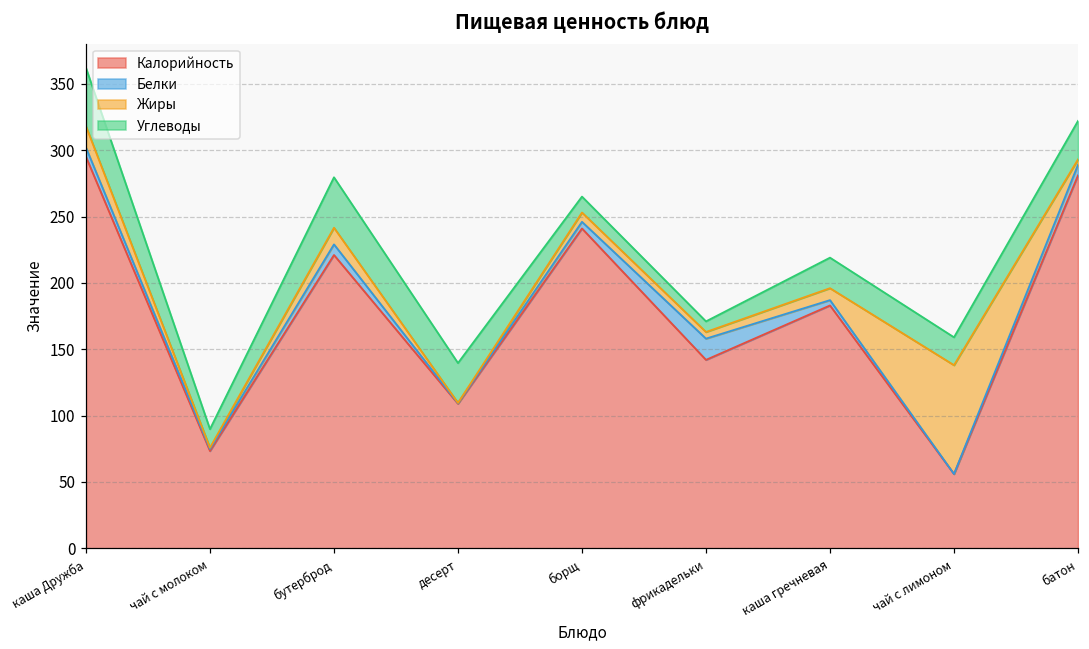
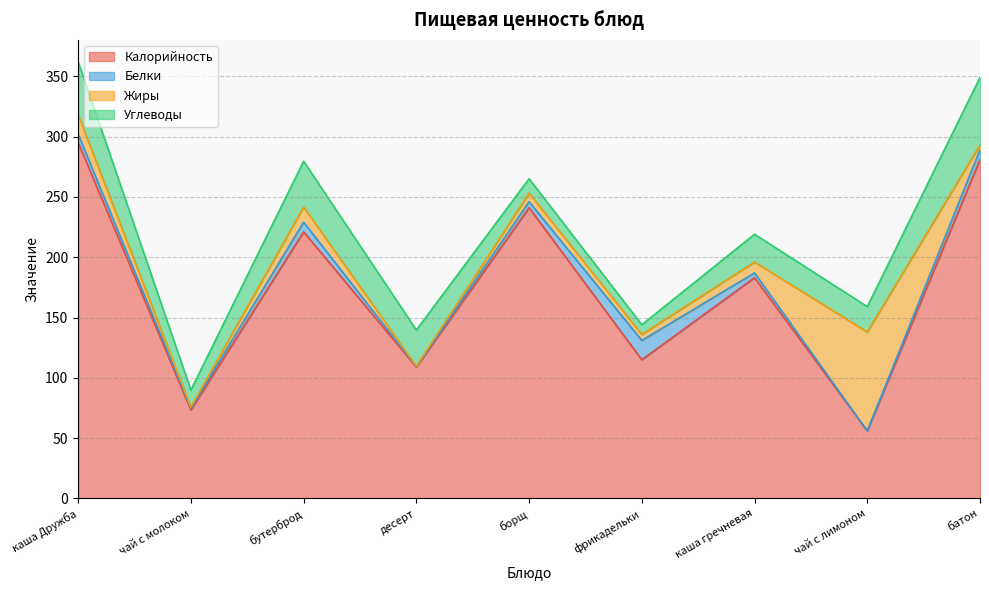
Калорийность, фрикадельки: 142 -> 115
Углеводы, батон: 29 -> 56
